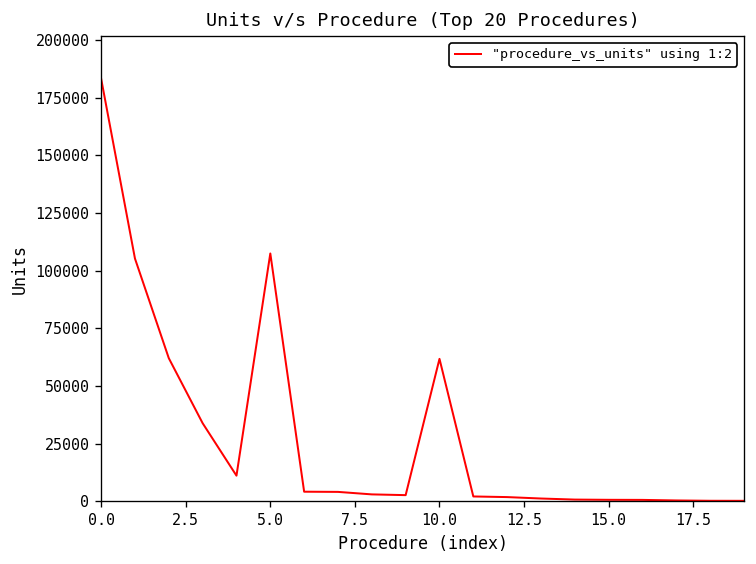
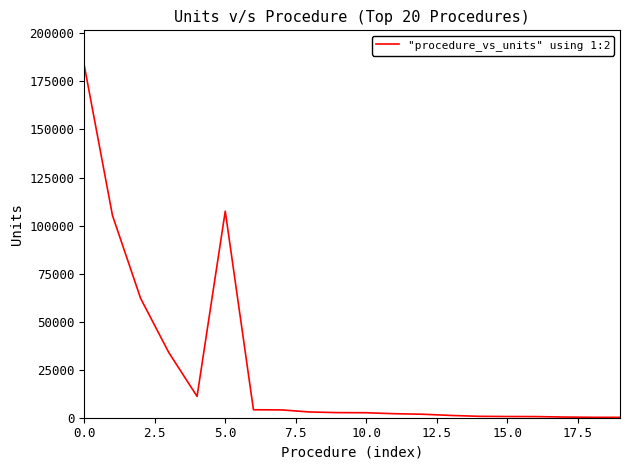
10.0: 62000 -> 3000
